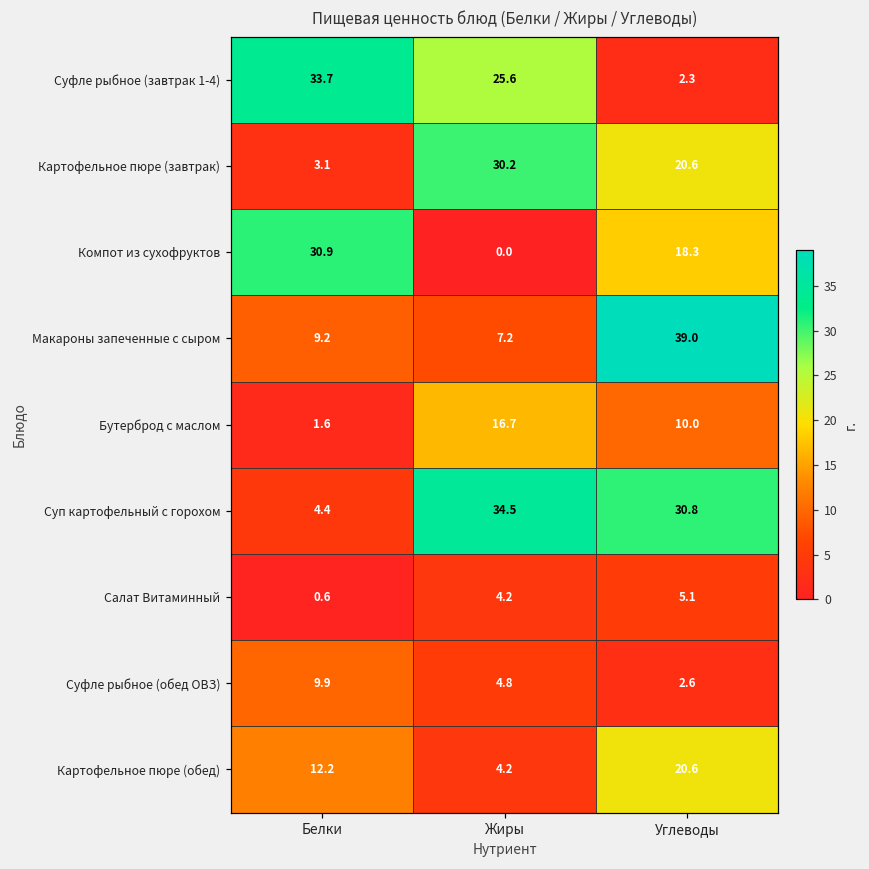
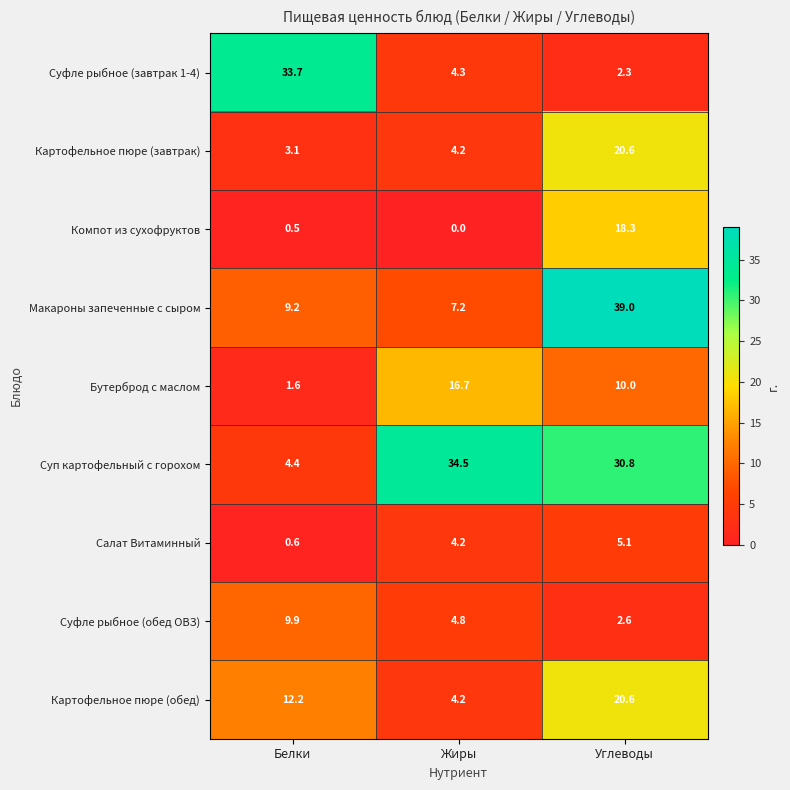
Суфле рыбное (завтрак 1-4), Жиры: 25.6 -> 4.3
Картофельное пюре (завтрак), Жиры: 30.2 -> 4.2
Компот из сухофруктов, Белки: 30.9 -> 0.5
